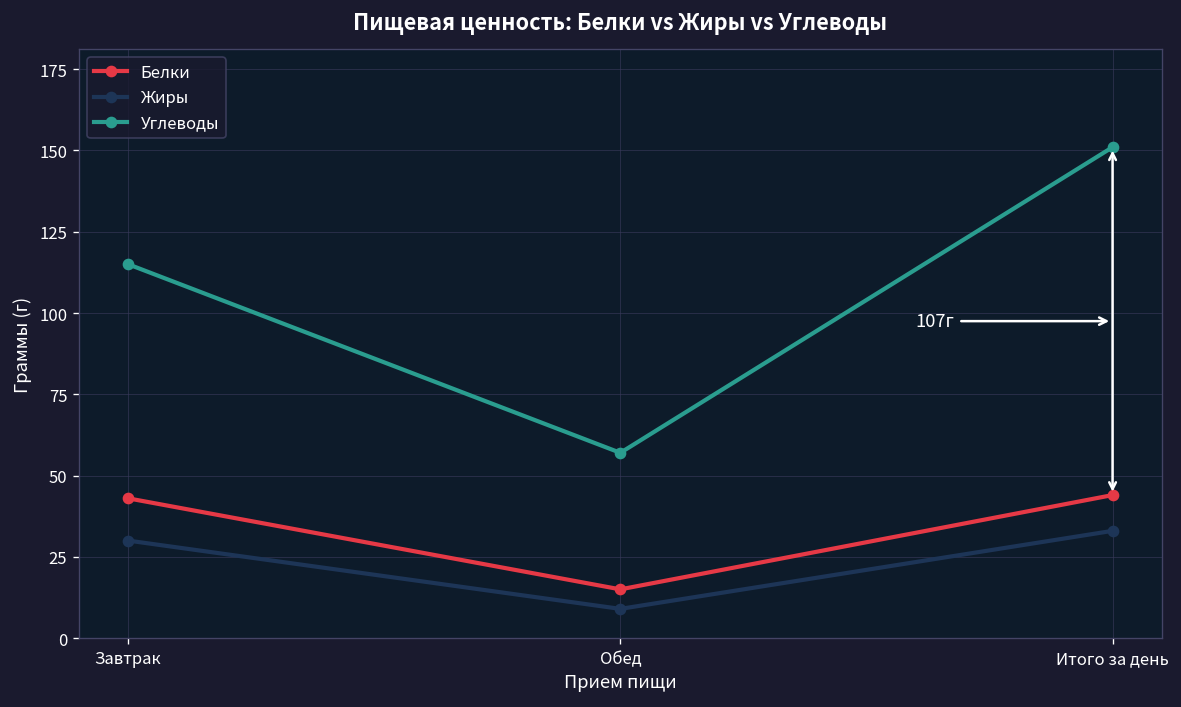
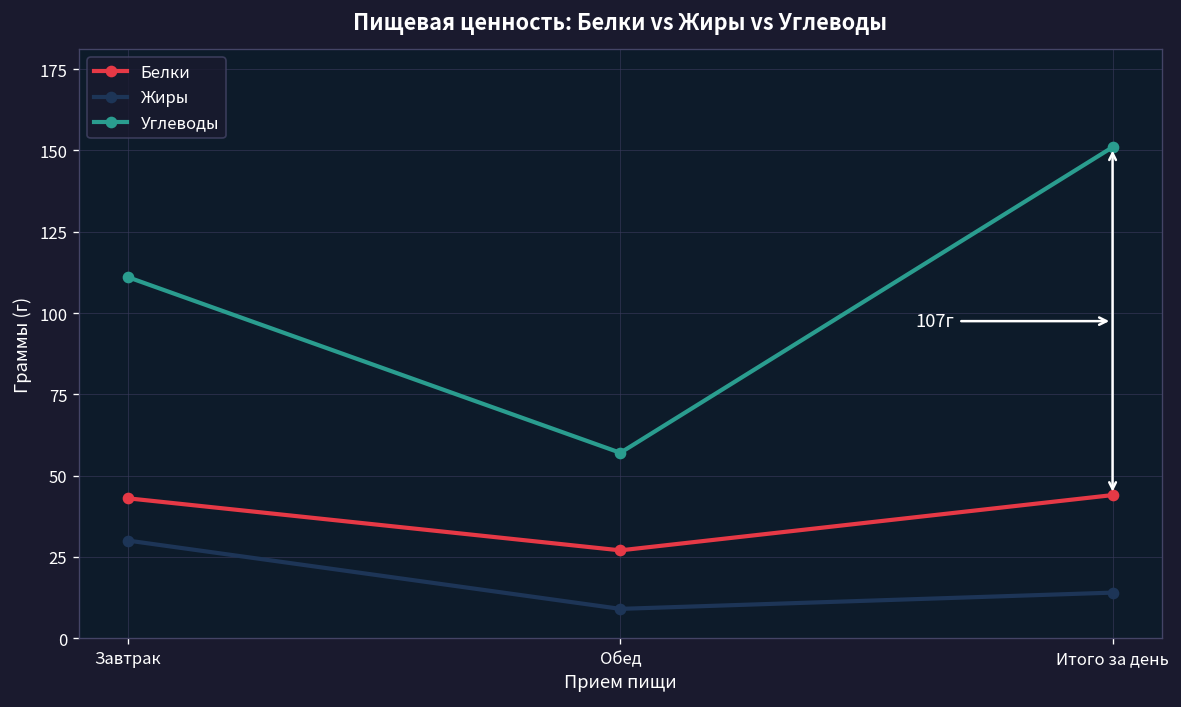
Углеводы, Завтрак: 115 -> 111
Белки, Обед: 15 -> 27
Жиры, Итого за день: 33 -> 14
